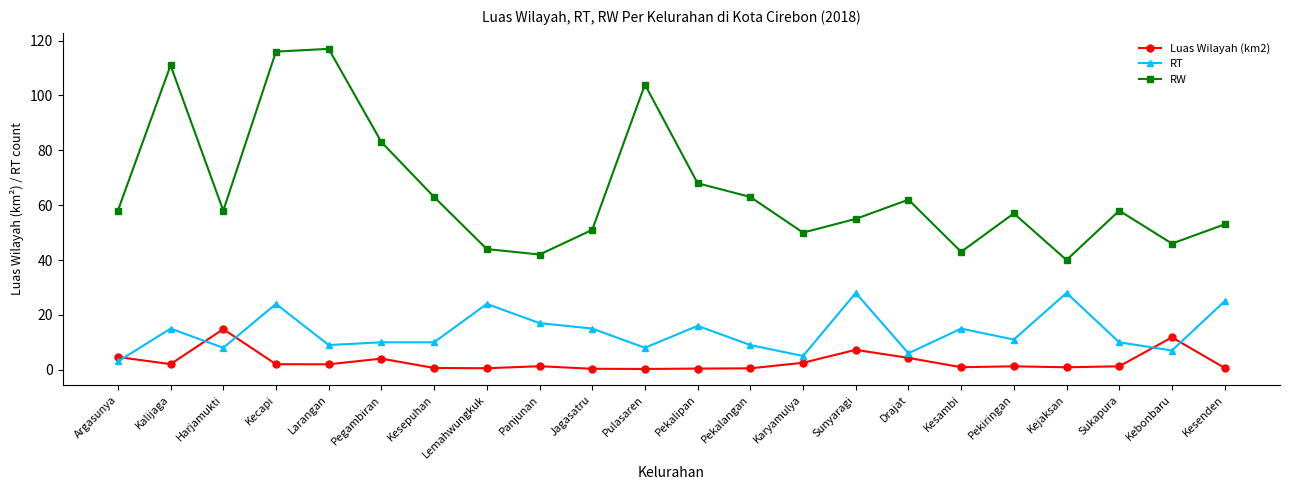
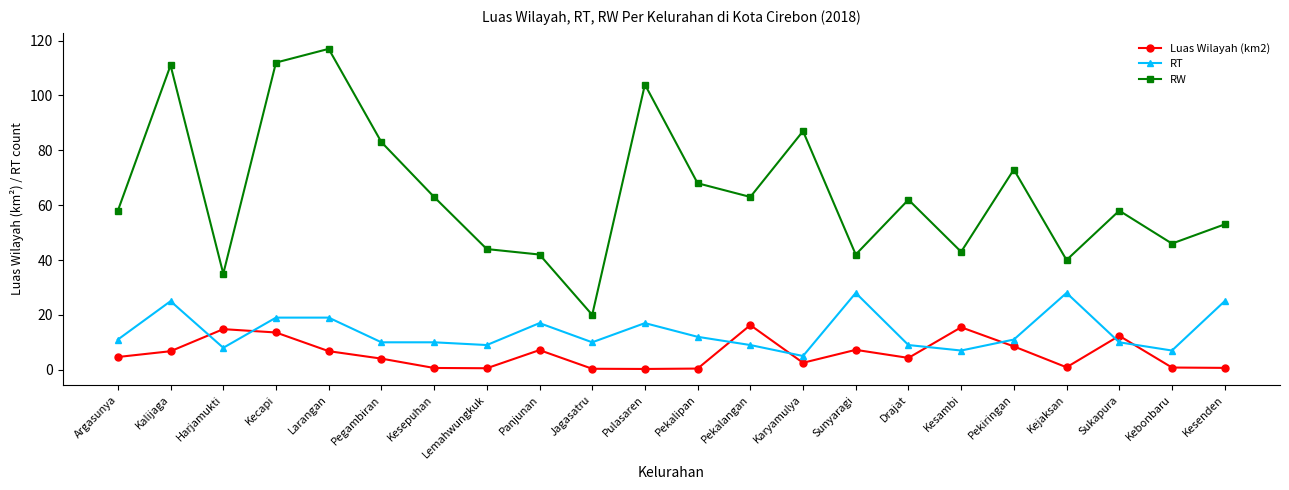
RT, Argasunya: 3 -> 11
Luas Wilayah (km2), Kalijaga: 2 -> 7
RT, Kalijaga: 15 -> 25
RW, Harjamukti: 58 -> 35
Luas Wilayah (km2), Kecapi: 2 -> 14
RT, Kecapi: 24 -> 19
RW, Kecapi: 116 -> 112
Luas Wilayah (km2), Larangan: 2 -> 7
RT, Larangan: 9 -> 19
RT, Lemahwungkuk: 24 -> 9
Luas Wilayah (km2), Panjunan: 1 -> 7
RT, Jagasatru: 15 -> 10
RW, Jagasatru: 51 -> 20
RT, Pulasaren: 8 -> 17
RT, Pekalipan: 16 -> 12
Luas Wilayah (km2), Pekalangan: 1 -> 16
RW, Karyamulya: 50 -> 87
RW, Sunyaragi: 55 -> 42
RT, Drajat: 6 -> 9
Luas Wilayah (km2), Kesambi: 1 -> 15
RT, Kesambi: 15 -> 7
Luas Wilayah (km2), Pekiringan: 1 -> 9
RW, Pekiringan: 57 -> 73
Luas Wilayah (km2), Sukapura: 1 -> 12
Luas Wilayah (km2), Kebonbaru: 12 -> 1
